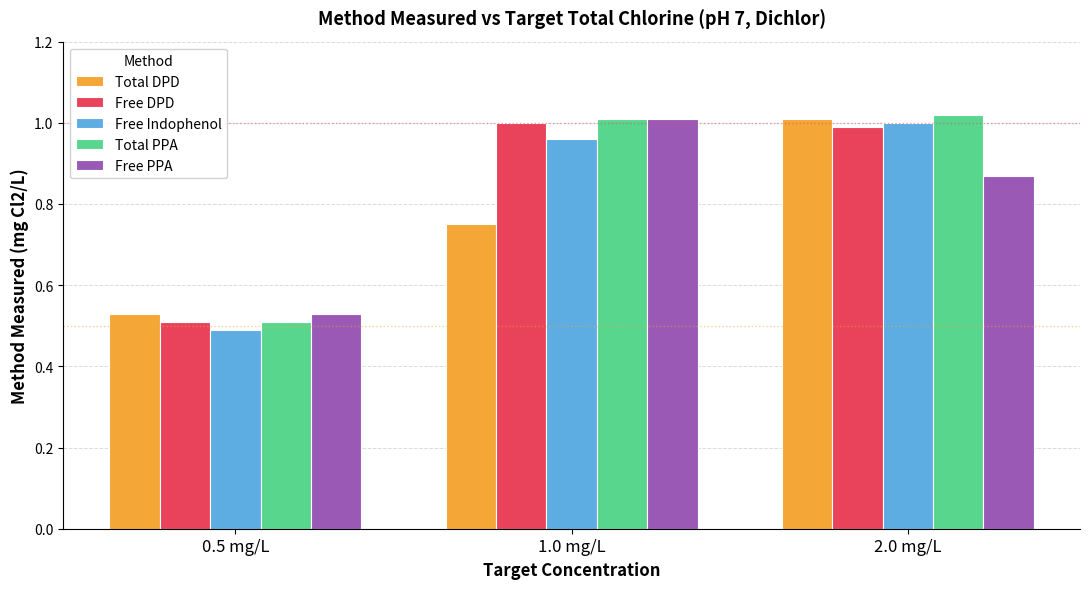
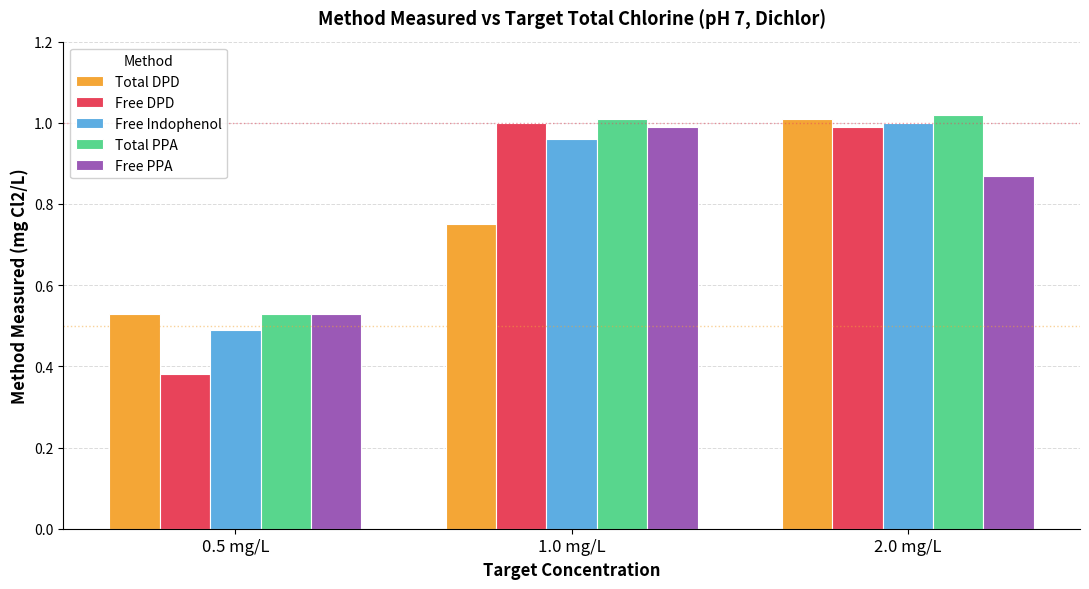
Free DPD, 0.5 mg/L: 0.51 -> 0.38
Total PPA, 0.5 mg/L: 0.51 -> 0.53
Free PPA, 1.0 mg/L: 1.01 -> 0.99
